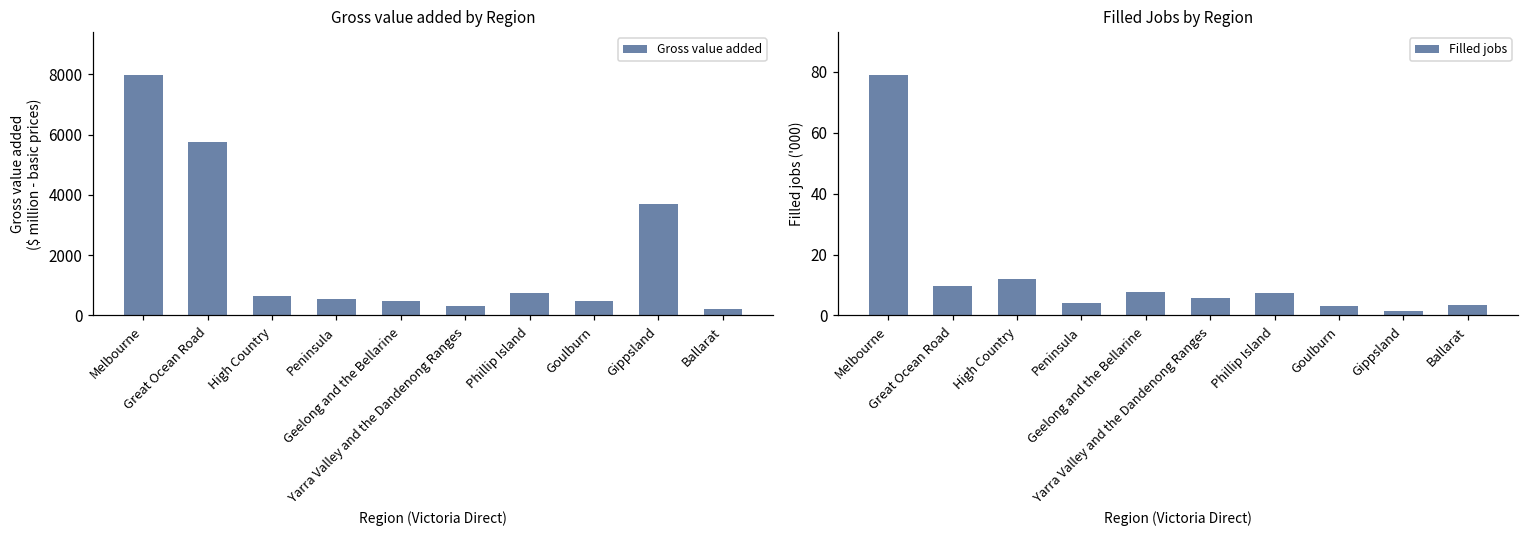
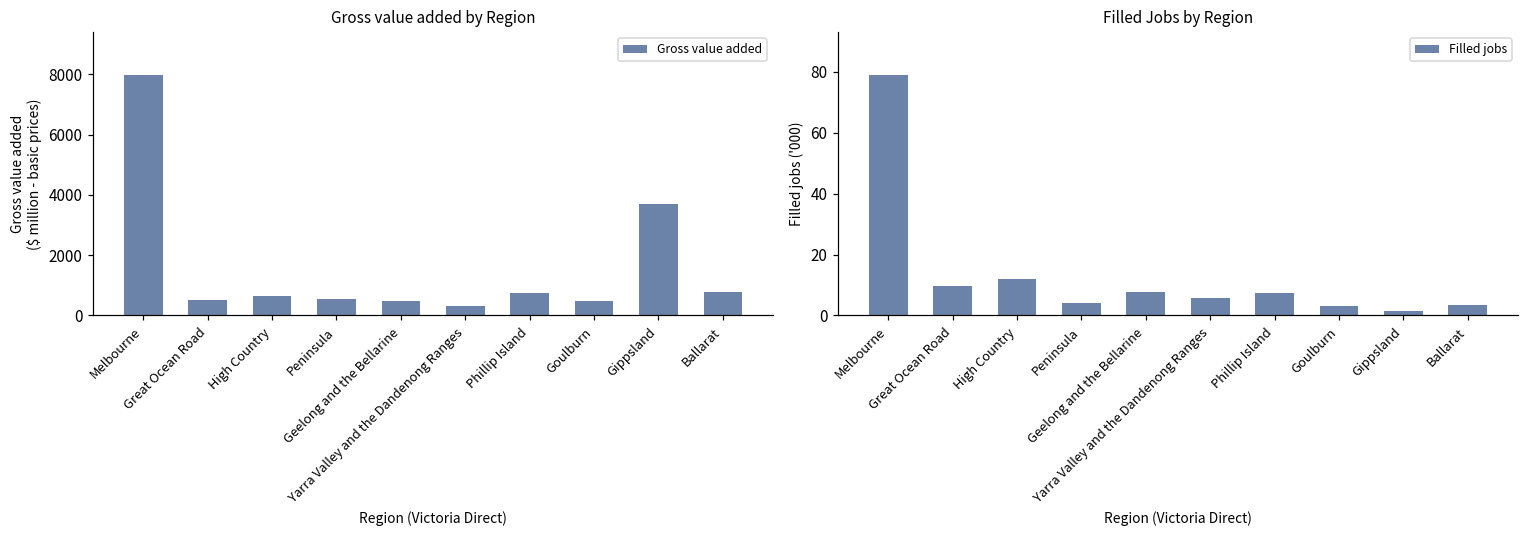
Gross value added by Region, Great Ocean Road: 5700 -> 500
Gross value added by Region, Ballarat: 200 -> 800
